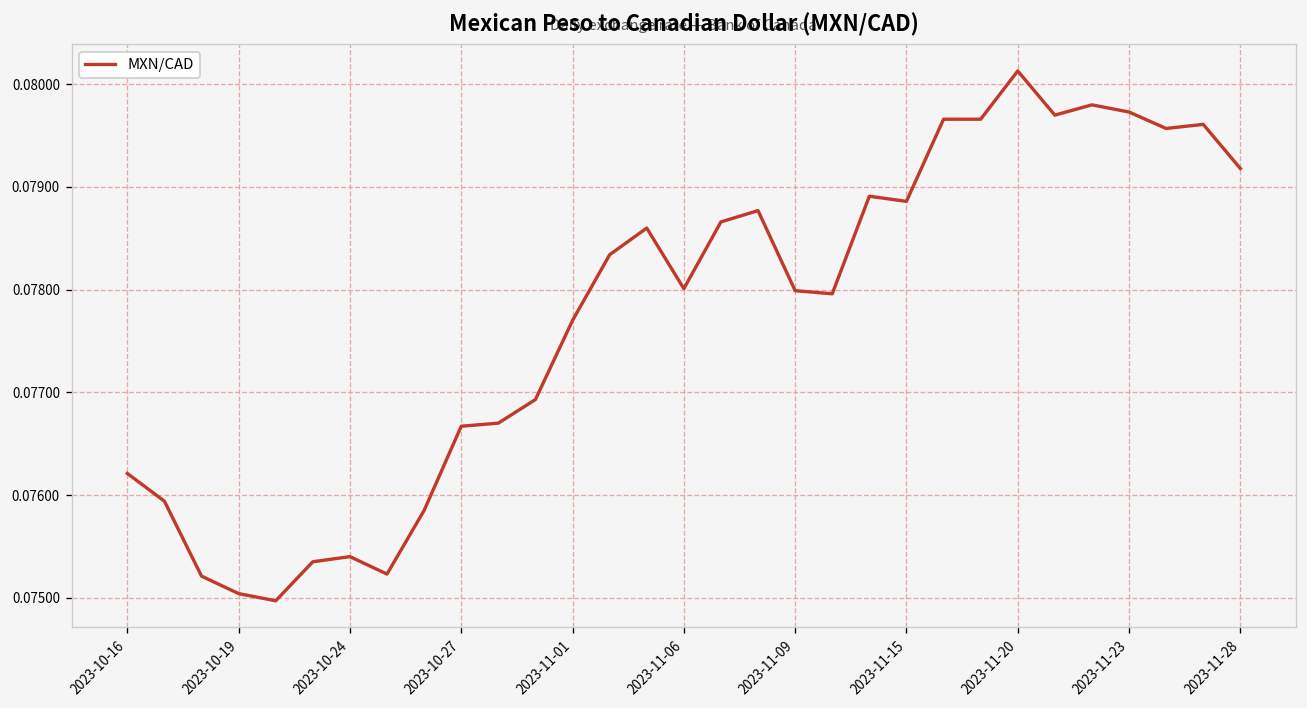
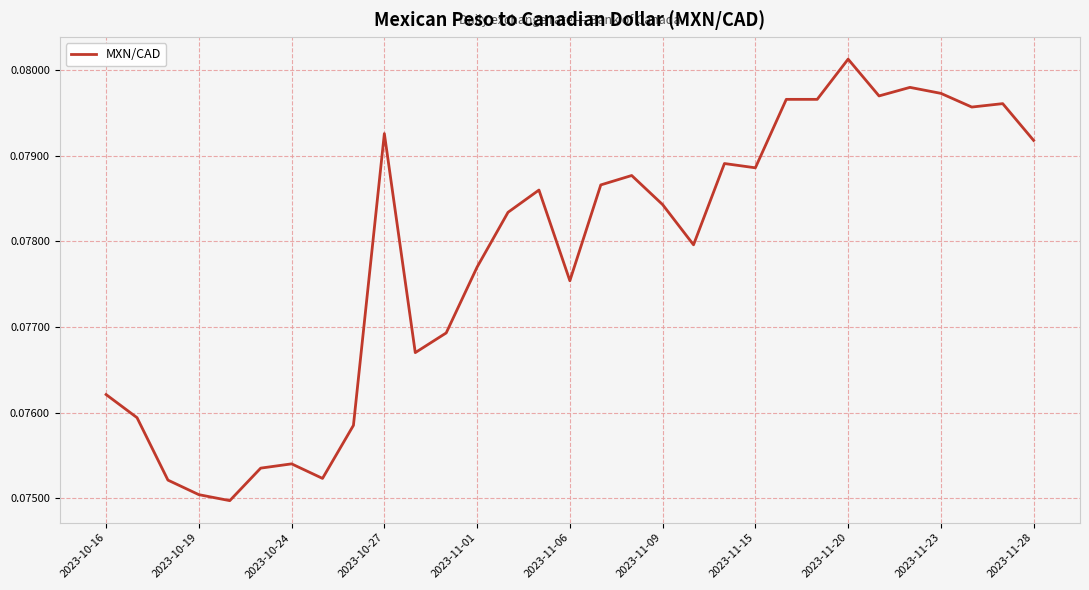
2023-10-27: 0.0767 -> 0.0793
2023-11-06: 0.0780 -> 0.0775
2023-11-09: 0.0780 -> 0.0784
